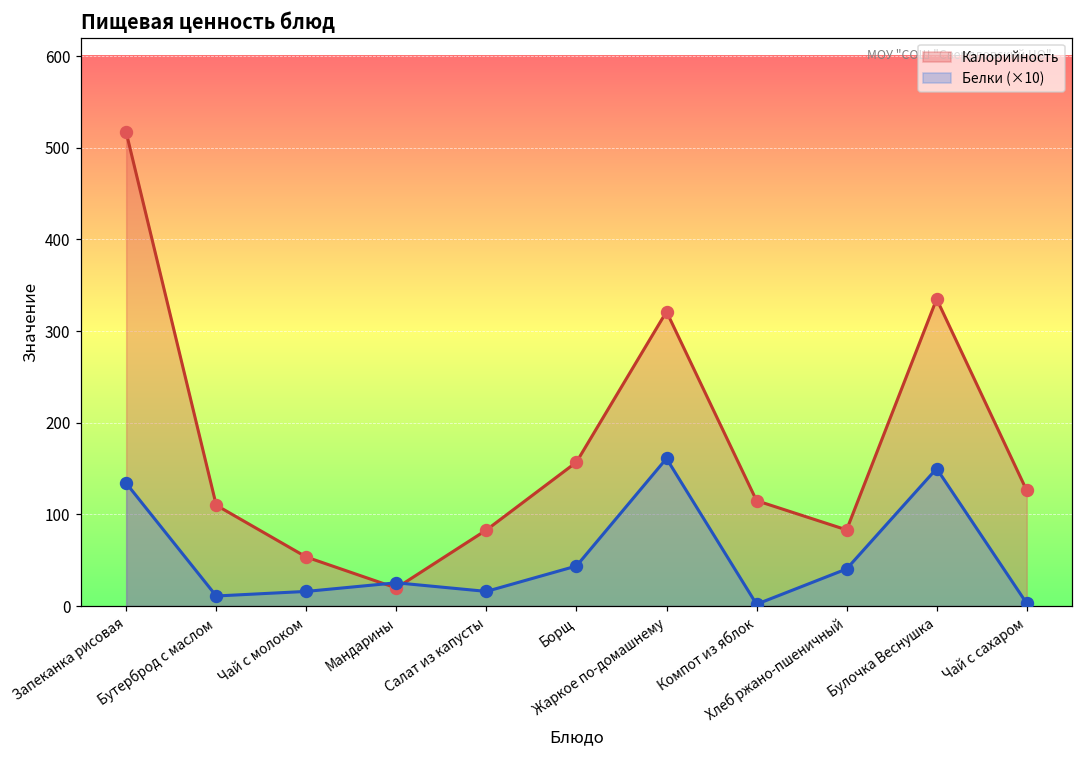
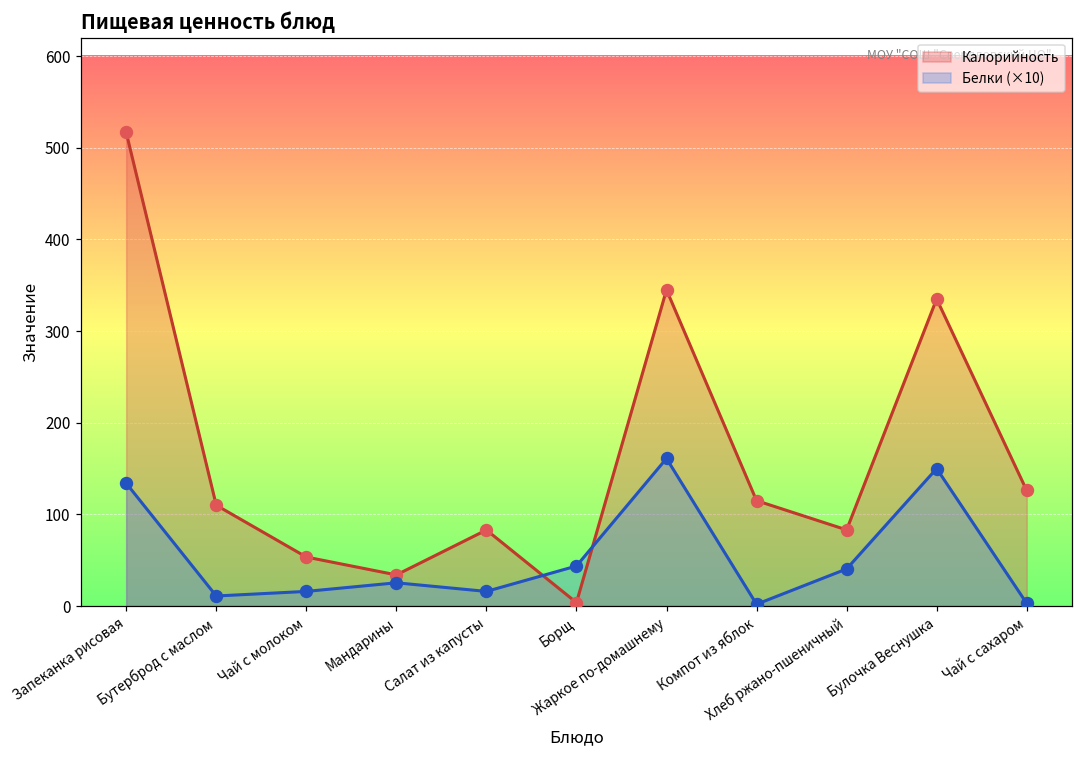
Калорийность, Мандарины: 20 -> 30
Калорийность, Борщ: 160 -> 0
Калорийность, Жаркое по-домашнему: 320 -> 340
